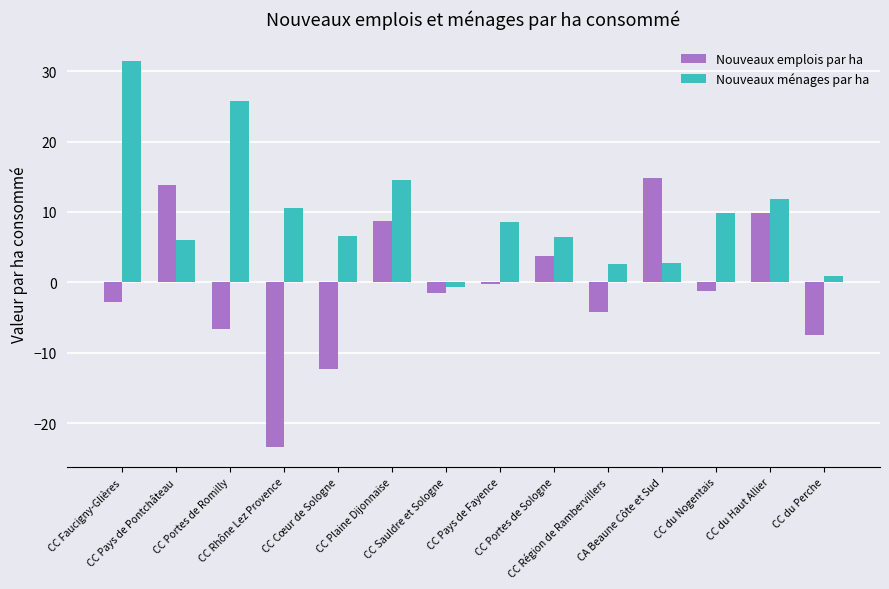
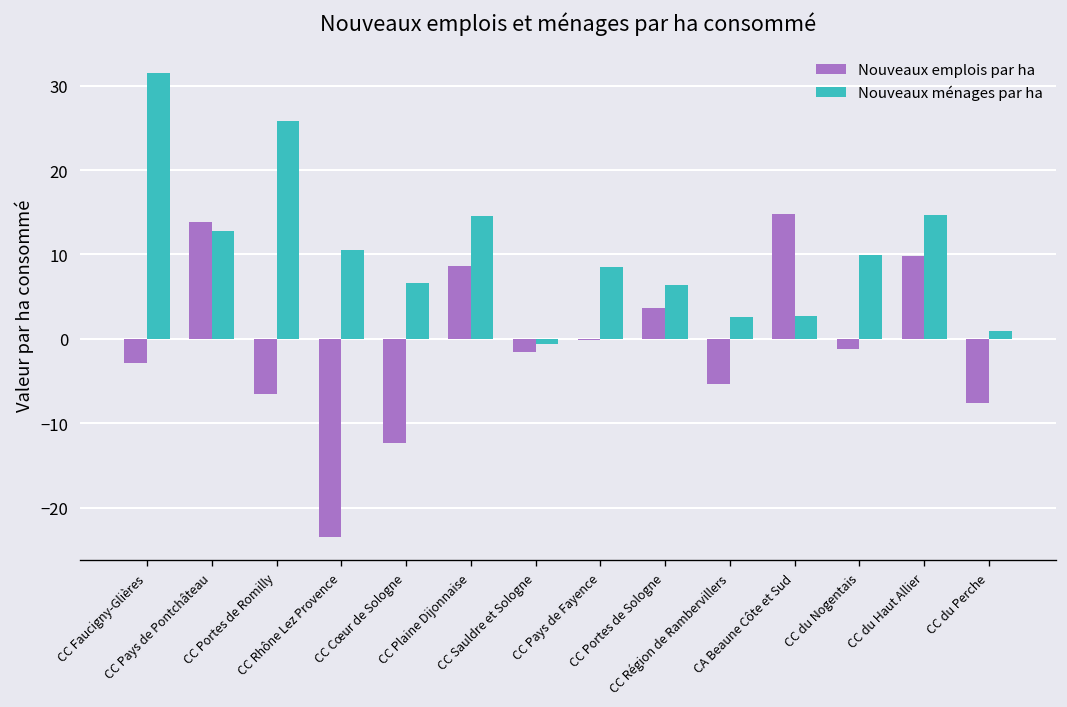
Nouveaux ménages par ha, CC Pays de Pontchâteau: 6 -> 13
Nouveaux emplois par ha, CC Région de Rambervillers: -4 -> -5
Nouveaux ménages par ha, CC du Haut Allier: 12 -> 15
